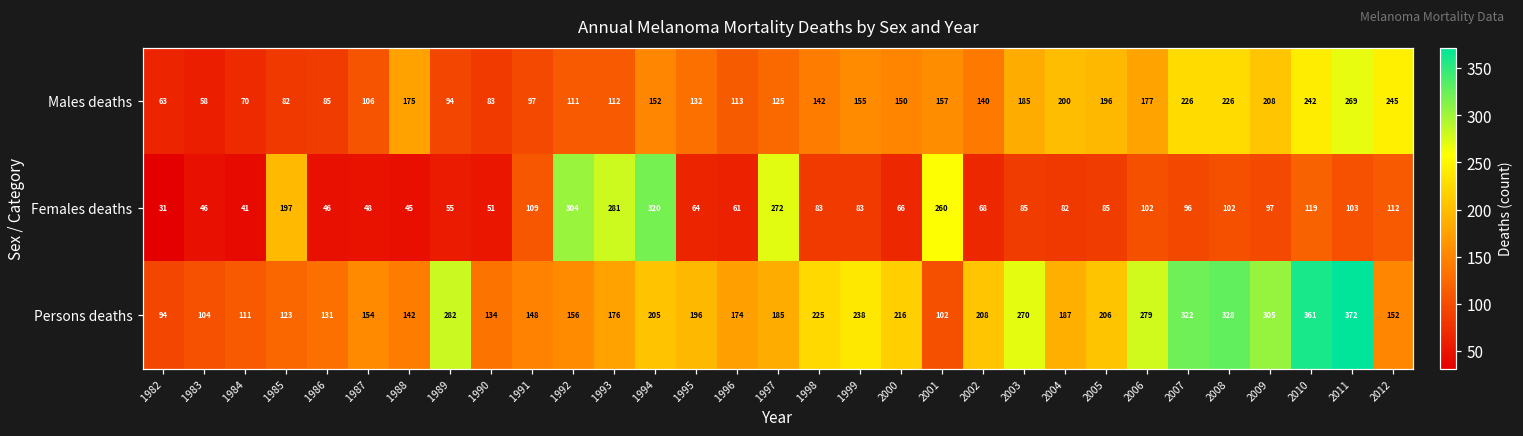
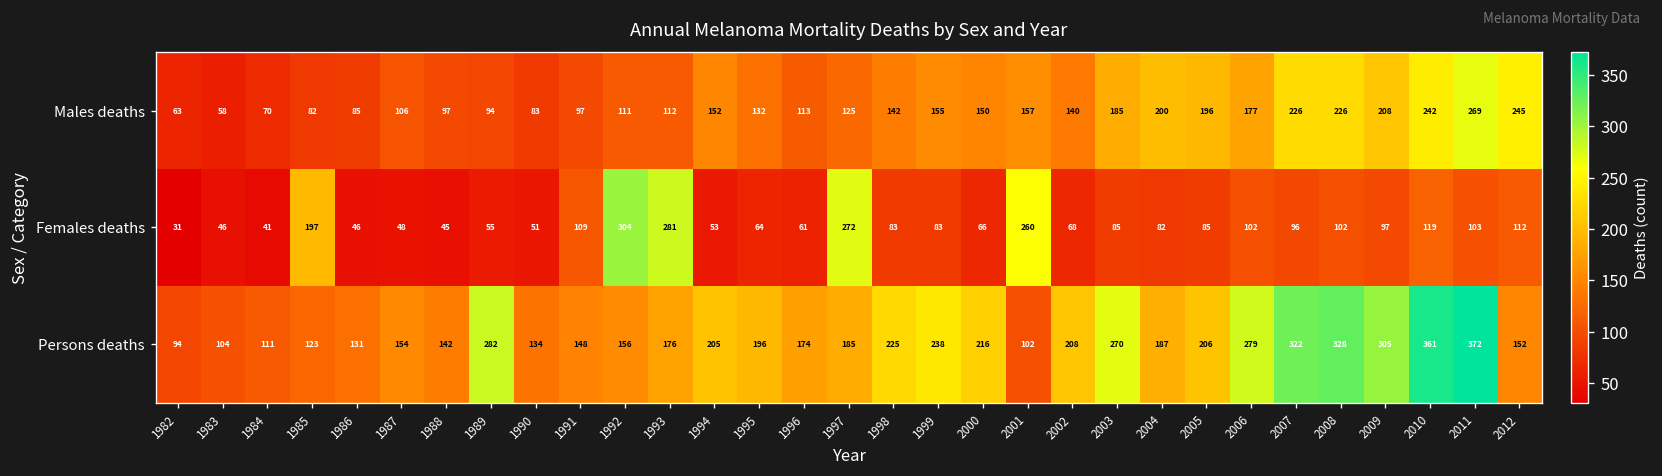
Males deaths, 1988: 175 -> 97
Females deaths, 1994: 320 -> 53
